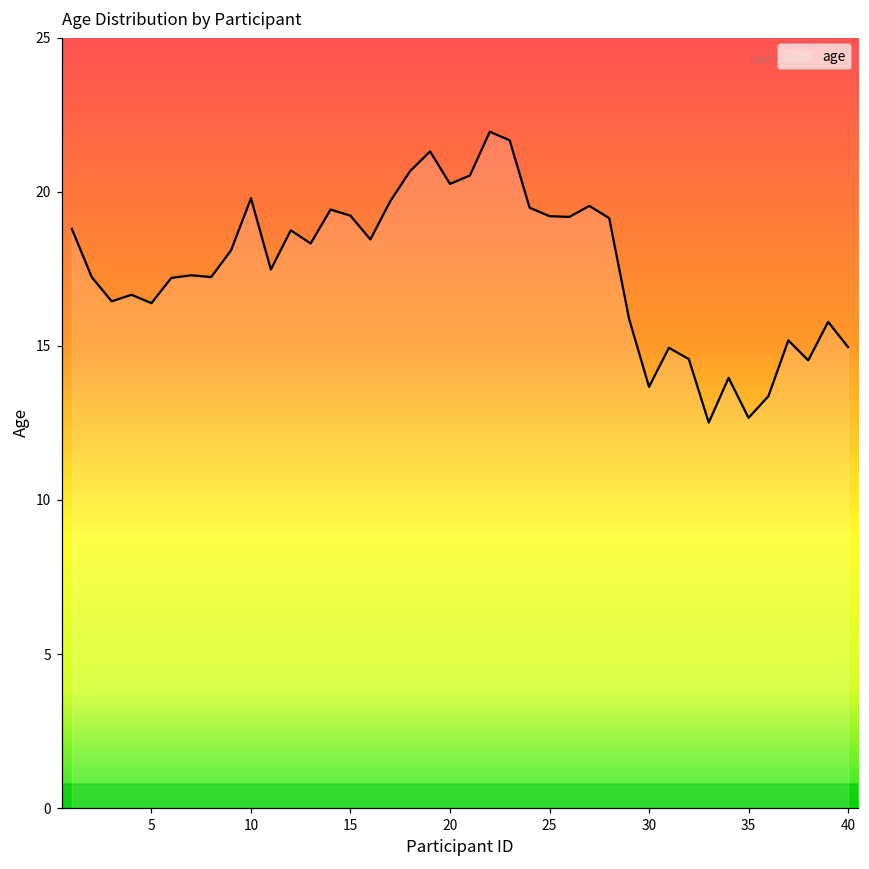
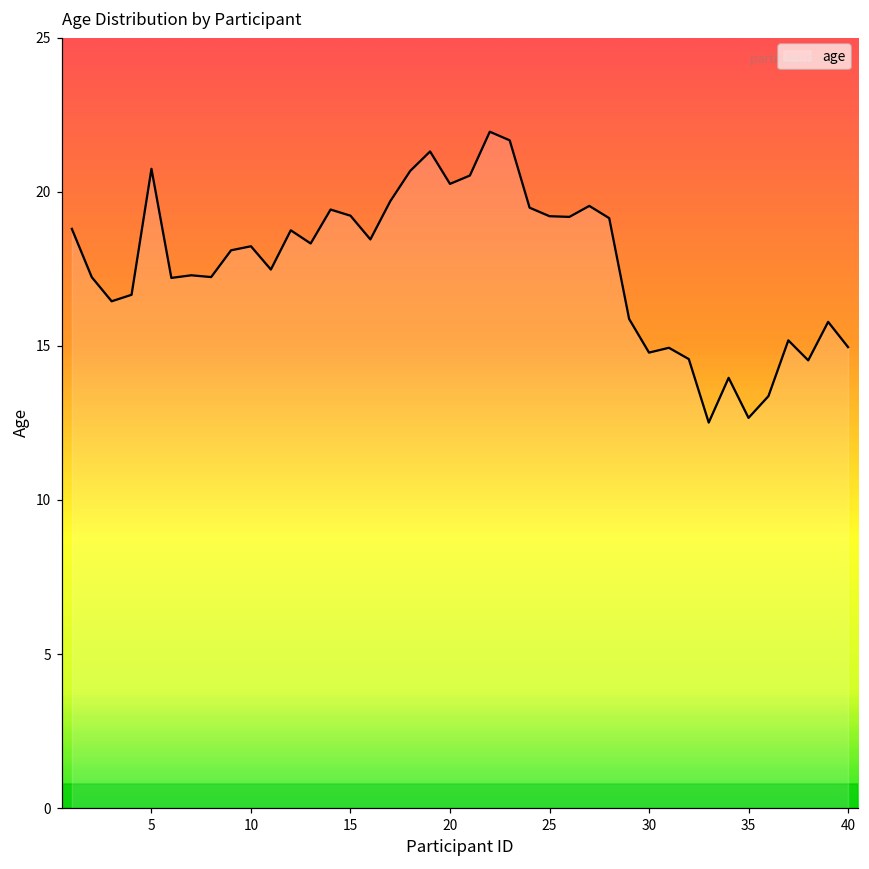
5: 16.4 -> 20.7
10: 19.8 -> 18.2
30: 13.7 -> 14.8
